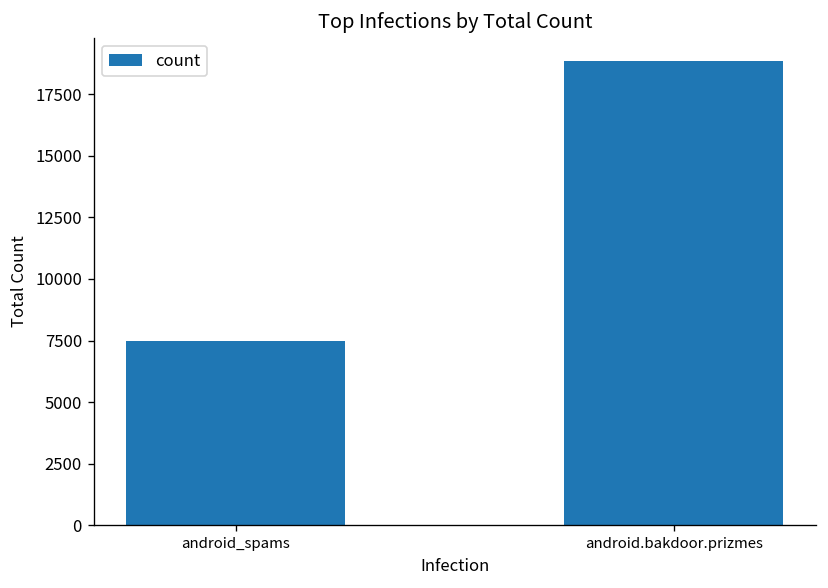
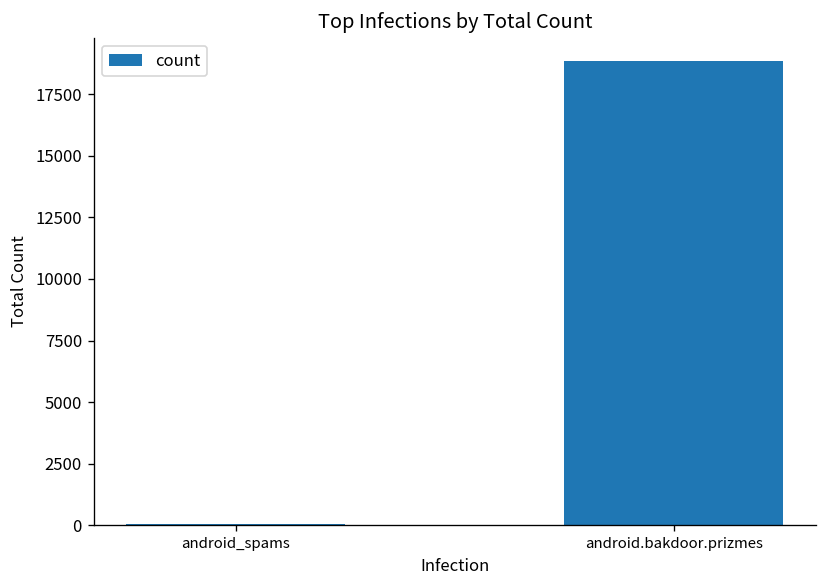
android_spams: 7500 -> 0
